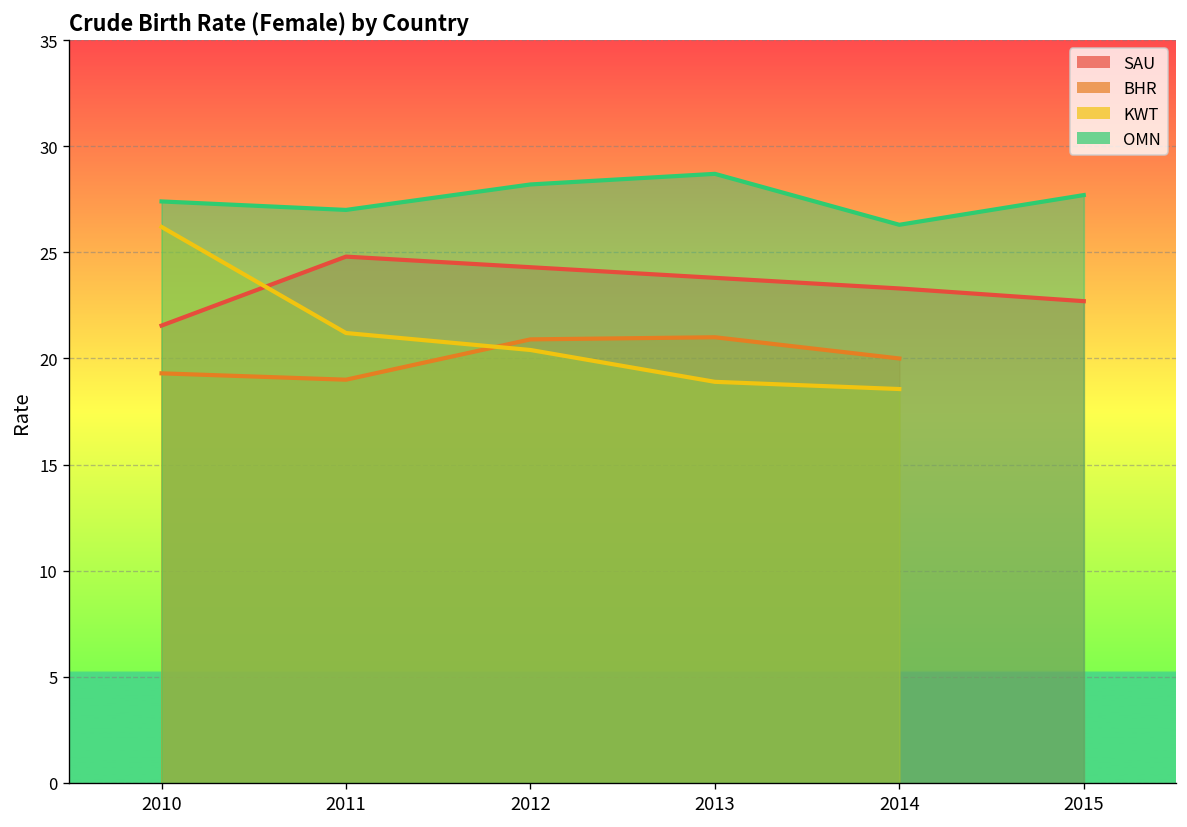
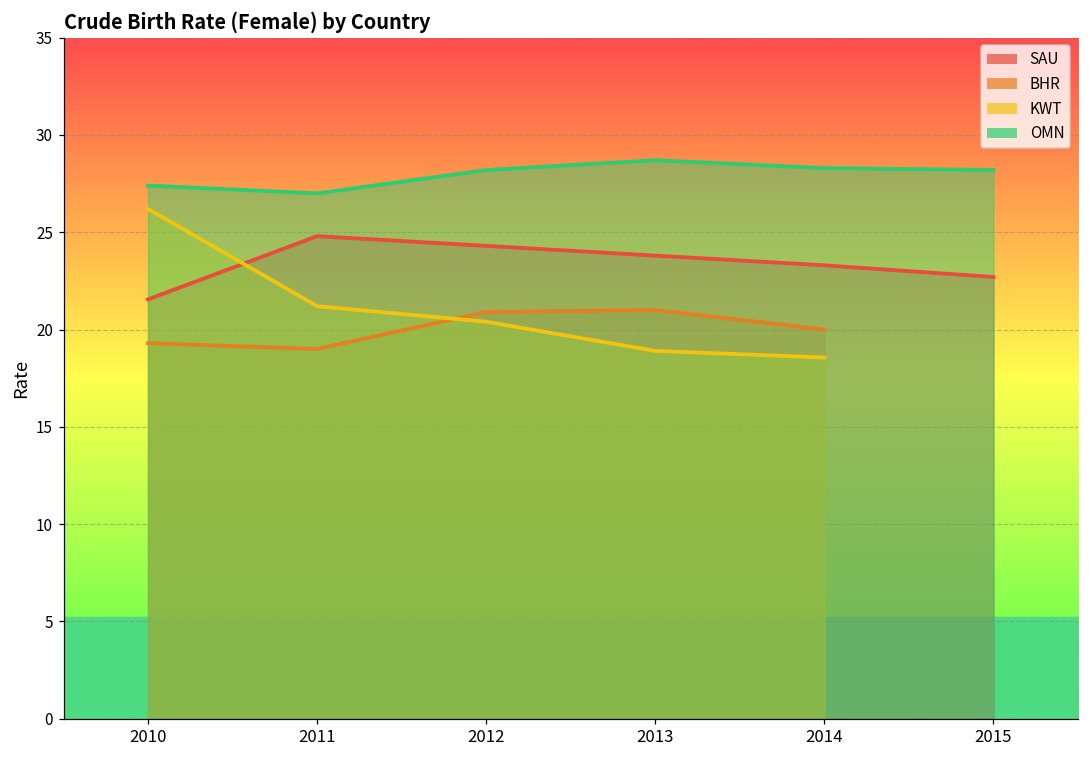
OMN, 2014: 26.3 -> 28.3
OMN, 2015: 27.7 -> 28.2
